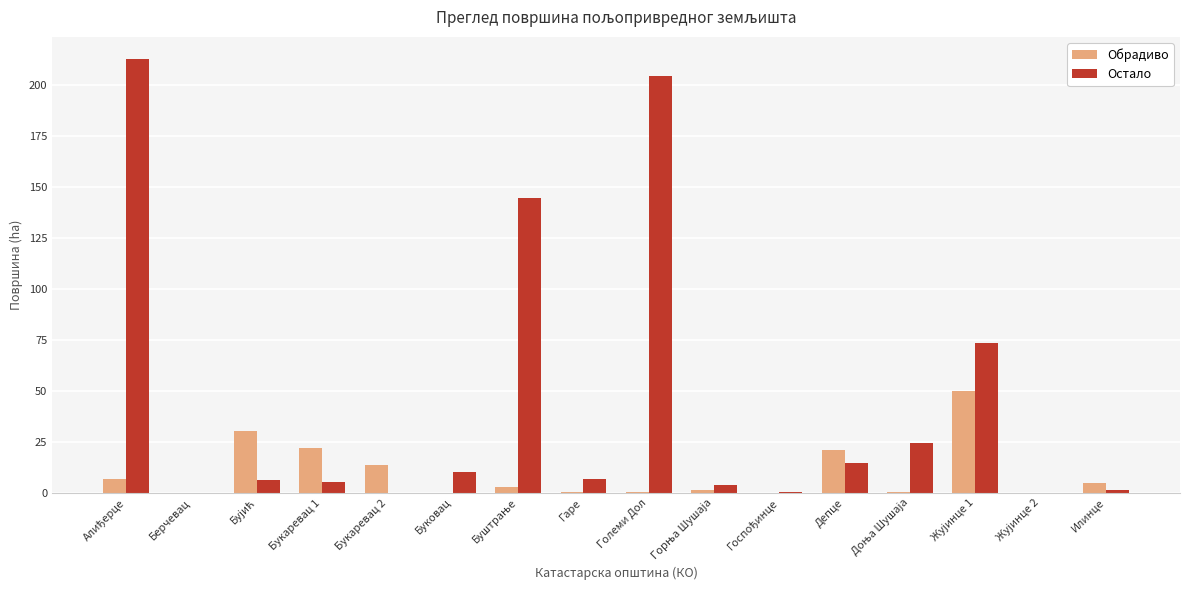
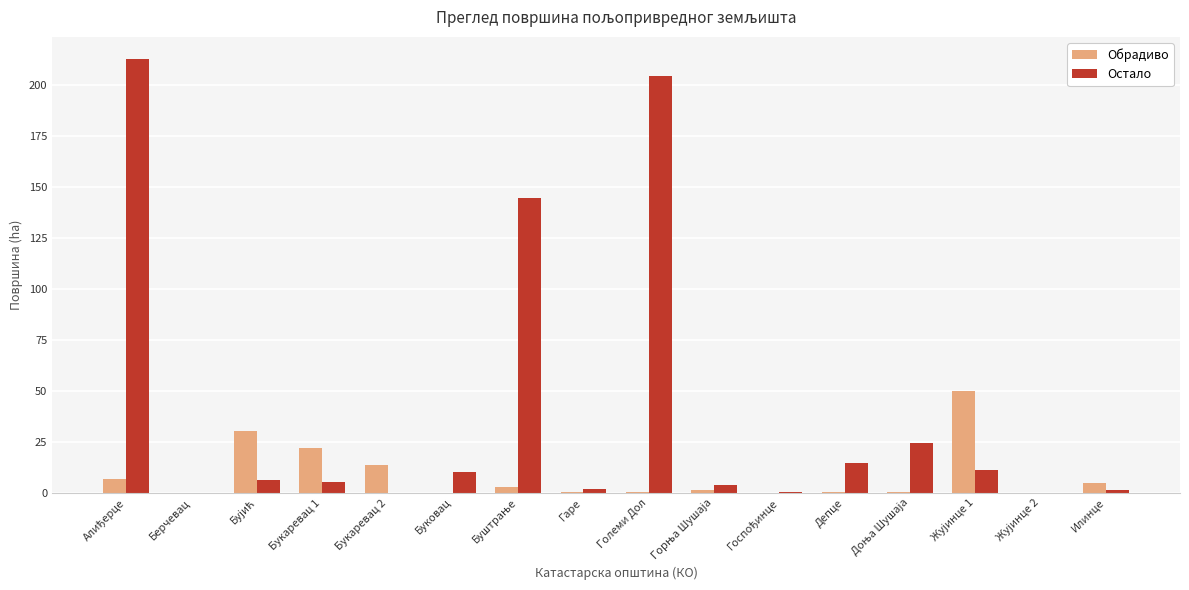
Остало, Гаре: 7 -> 2
Обрадиво, Депце: 21 -> 0
Остало, Жујинце 1: 73 -> 11
